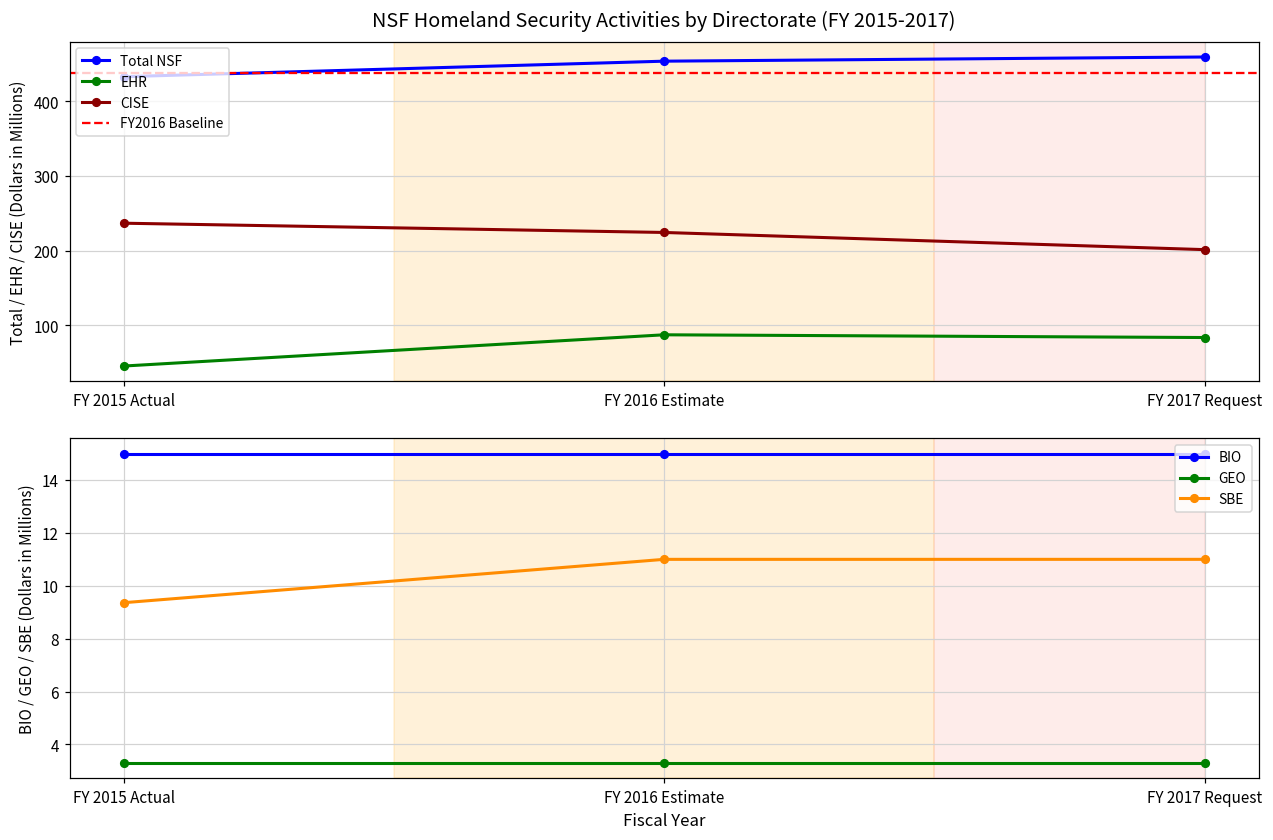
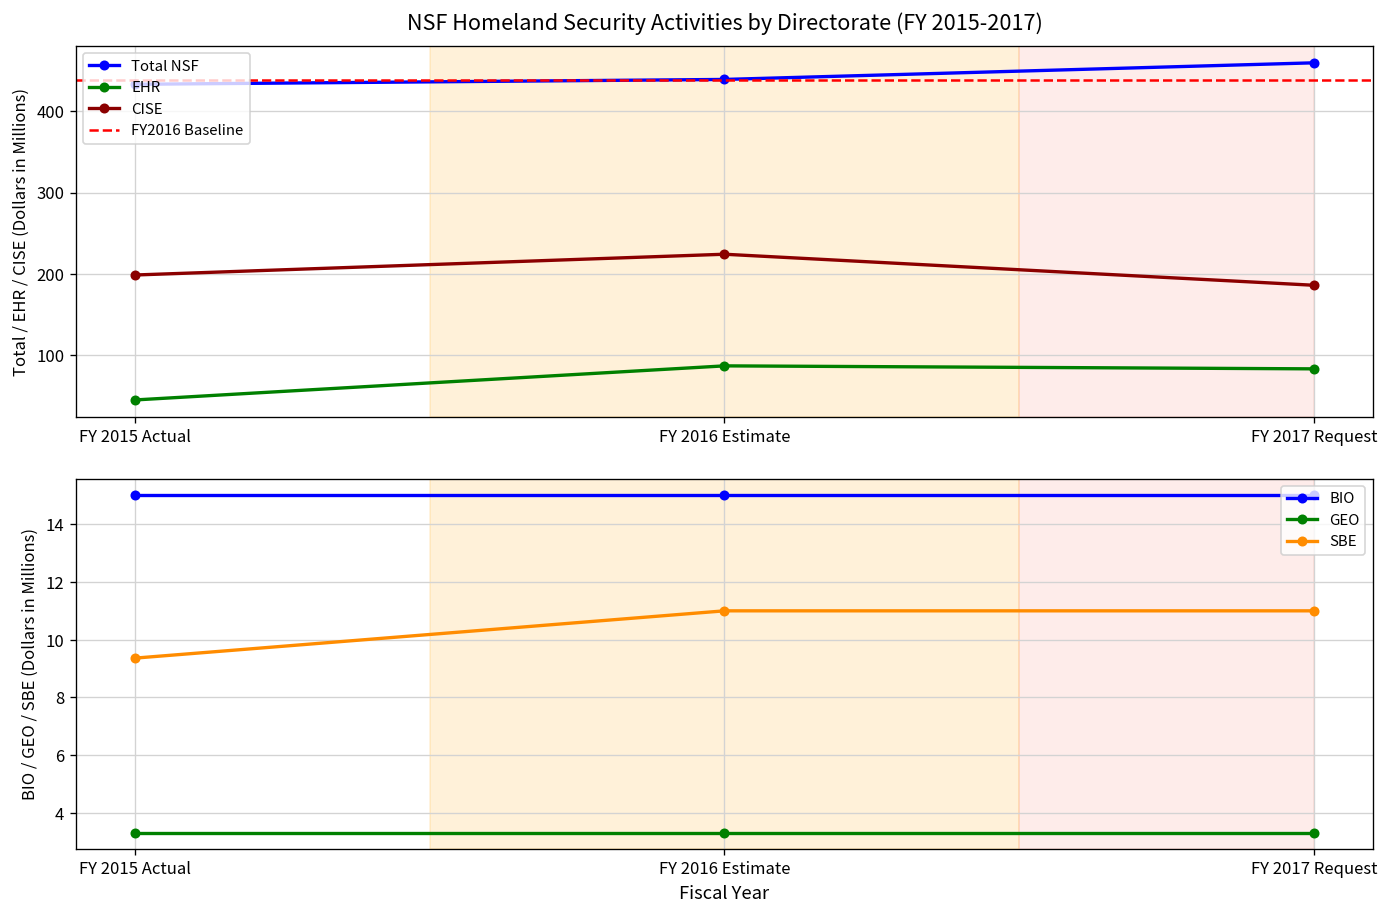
NSF Homeland Security Activities by Directorate (FY 2015-2017), CISE, FY 2015 Actual: 240 -> 200
NSF Homeland Security Activities by Directorate (FY 2015-2017), Total NSF, FY 2016 Estimate: 450 -> 440
NSF Homeland Security Activities by Directorate (FY 2015-2017), CISE, FY 2017 Request: 200 -> 190
